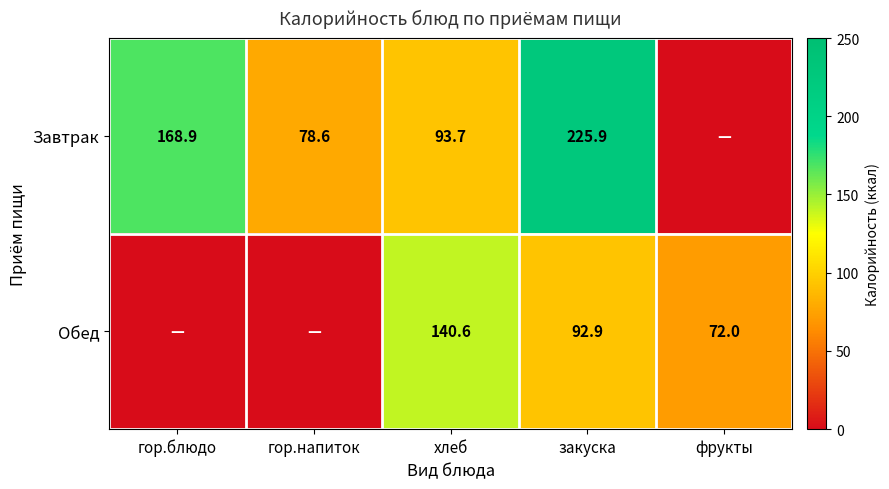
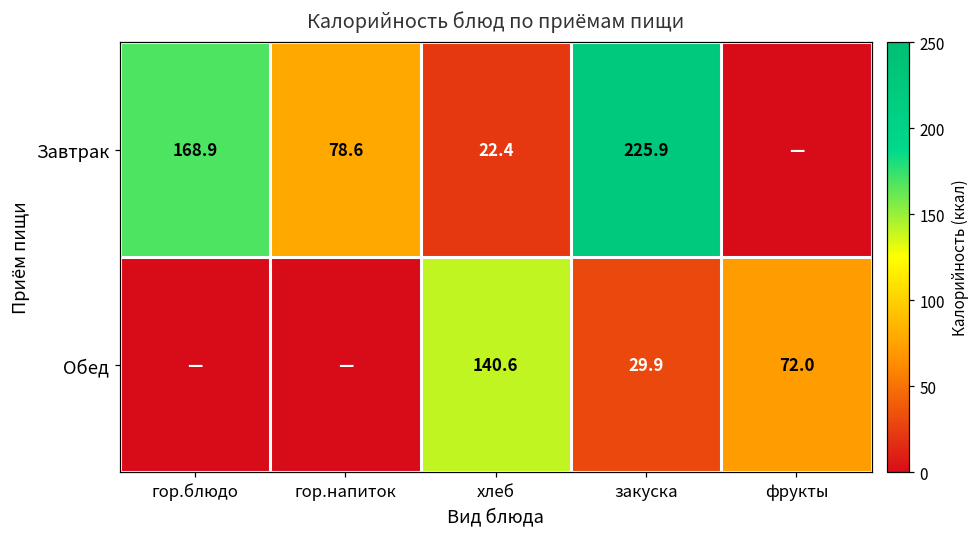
Завтрак, хлеб: 93.7 -> 22.4
Обед, закуска: 92.9 -> 29.9
